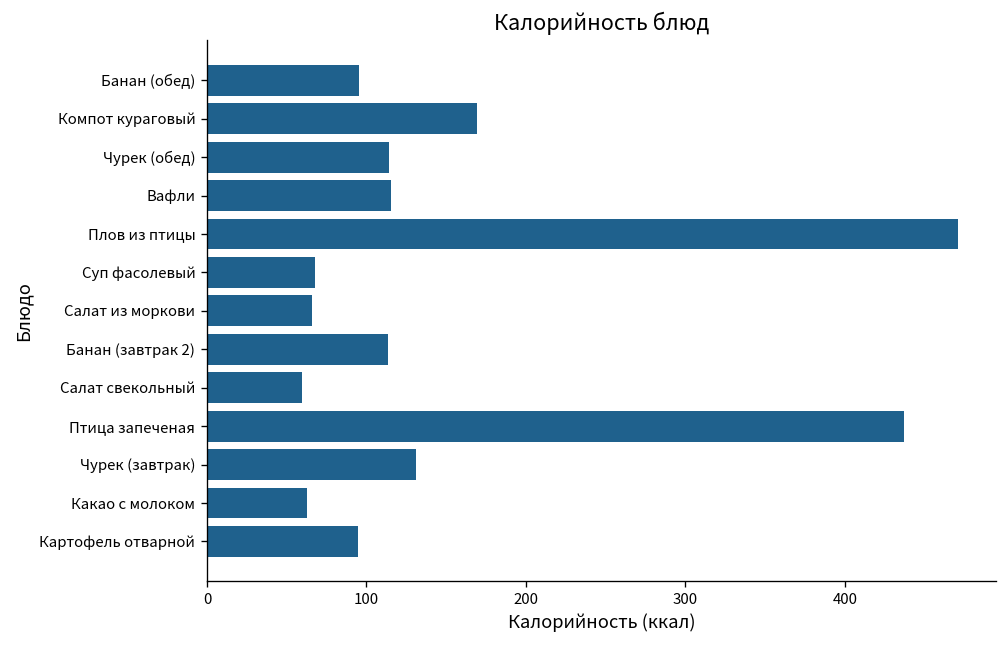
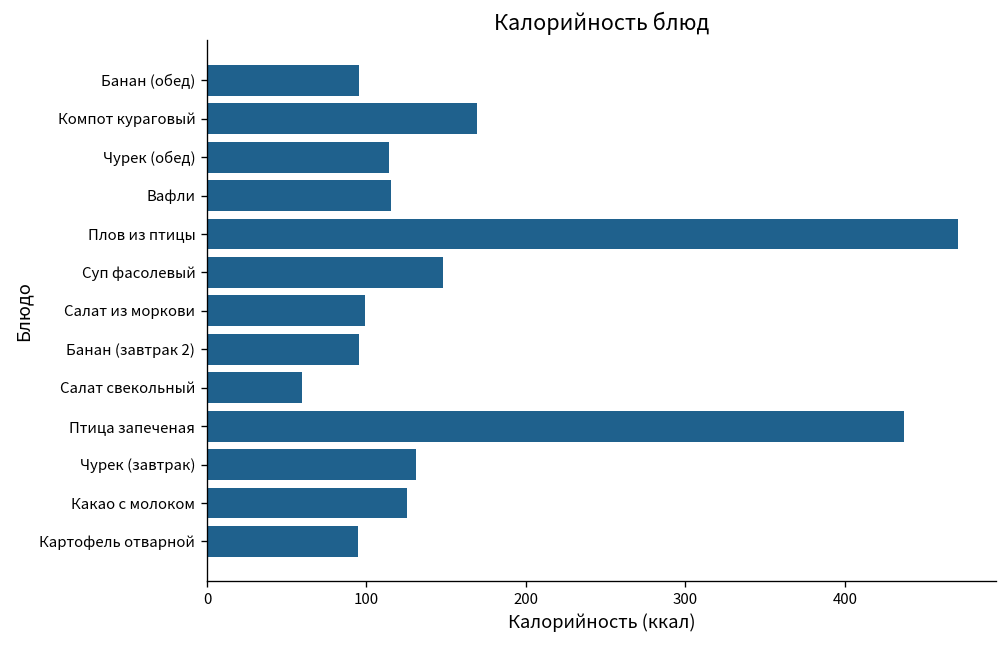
Суп фасолевый: 68 -> 148
Салат из моркови: 66 -> 99
Банан (завтрак 2): 114 -> 95
Какао с молоком: 63 -> 125
